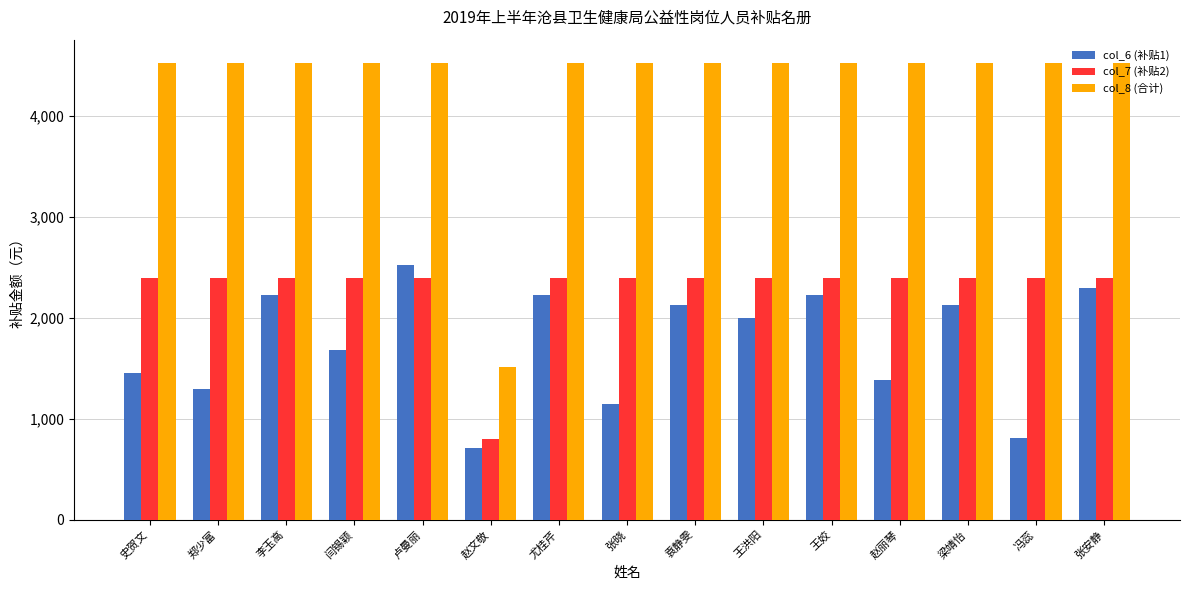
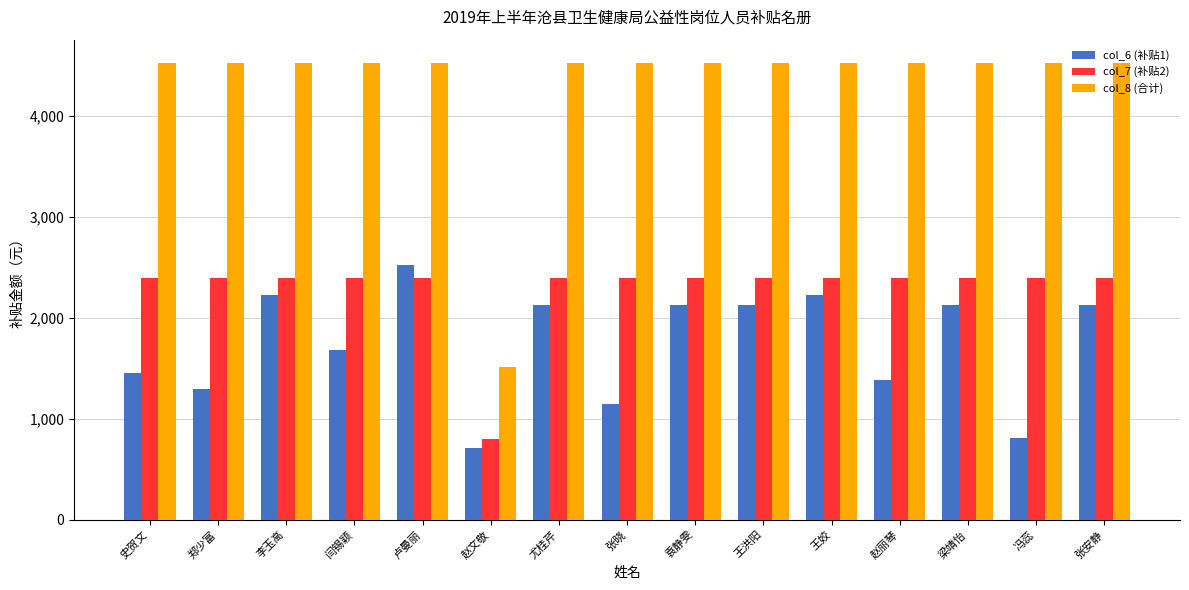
col_6 (补贴1), 尤桂芹: 2,230 -> 2,130
col_6 (补贴1), 王洪阳: 2,000 -> 2,130
col_6 (补贴1), 张安静: 2,300 -> 2,130
